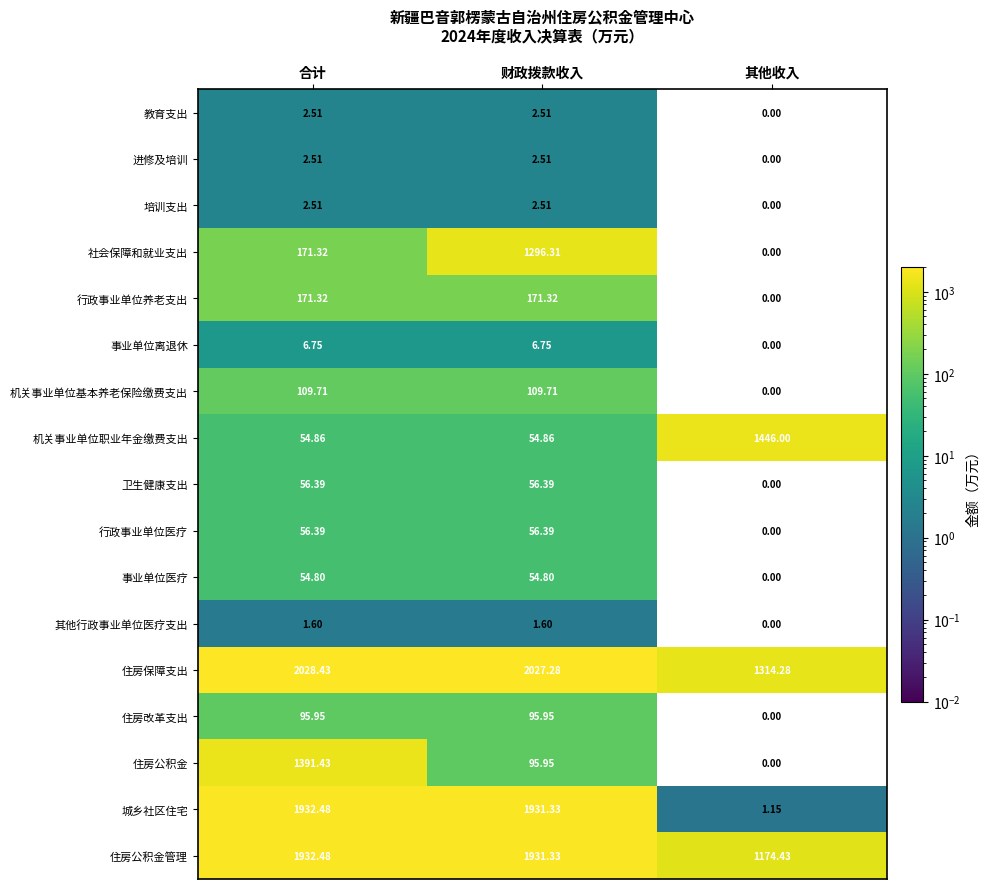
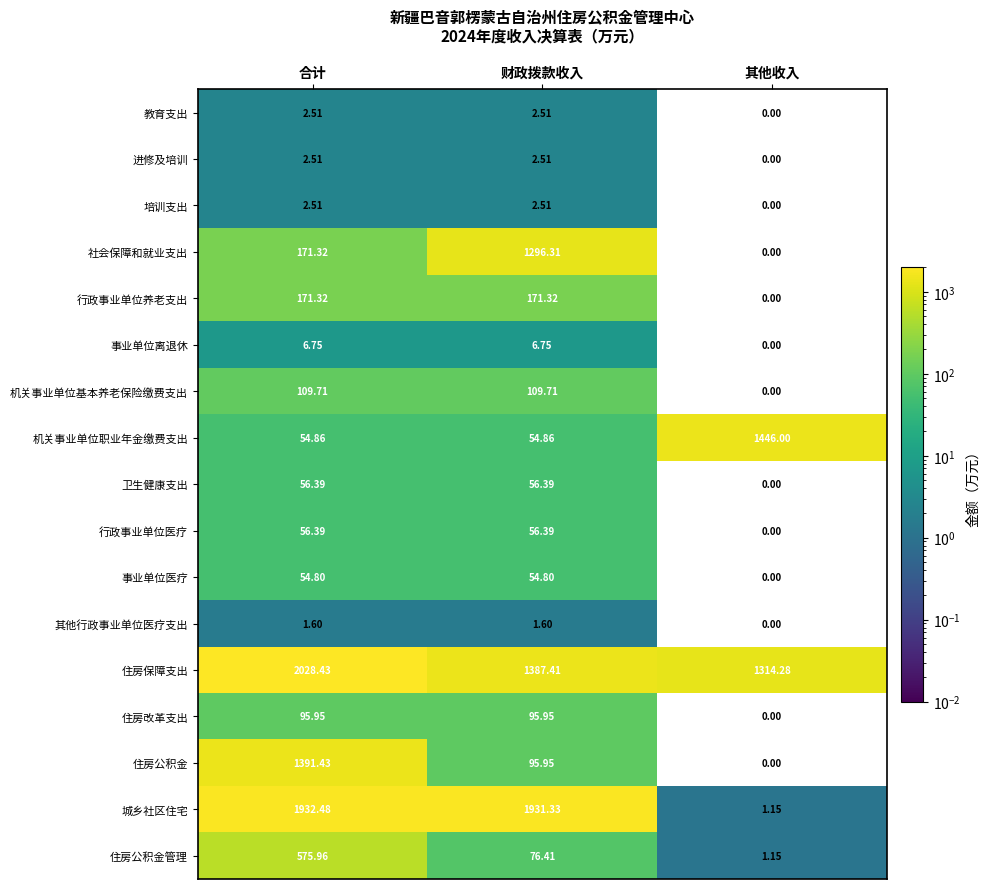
住房保障支出, 财政拨款收入: 2027.28 -> 1387.41
住房公积金管理, 合计: 1932.48 -> 575.96
住房公积金管理, 财政拨款收入: 1931.33 -> 76.41
住房公积金管理, 其他收入: 1174.43 -> 1.15
